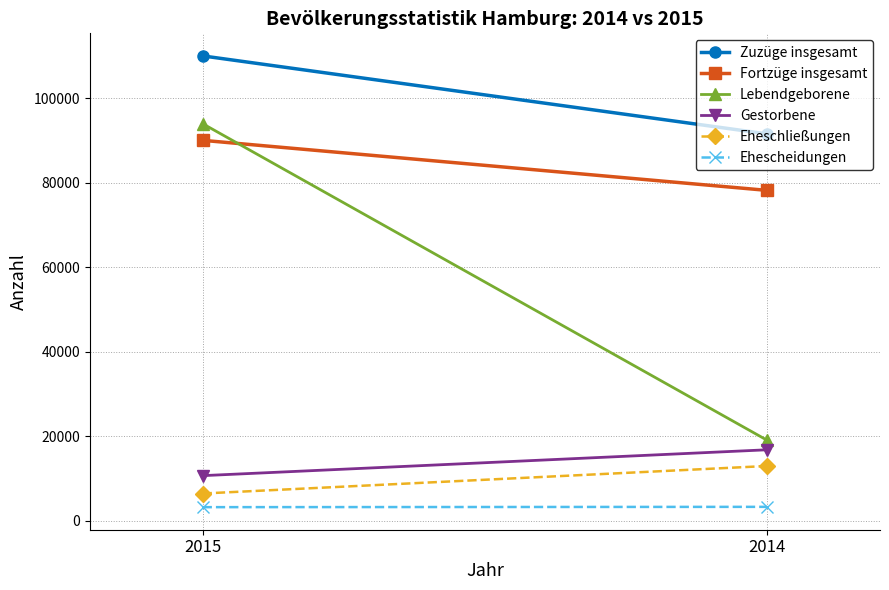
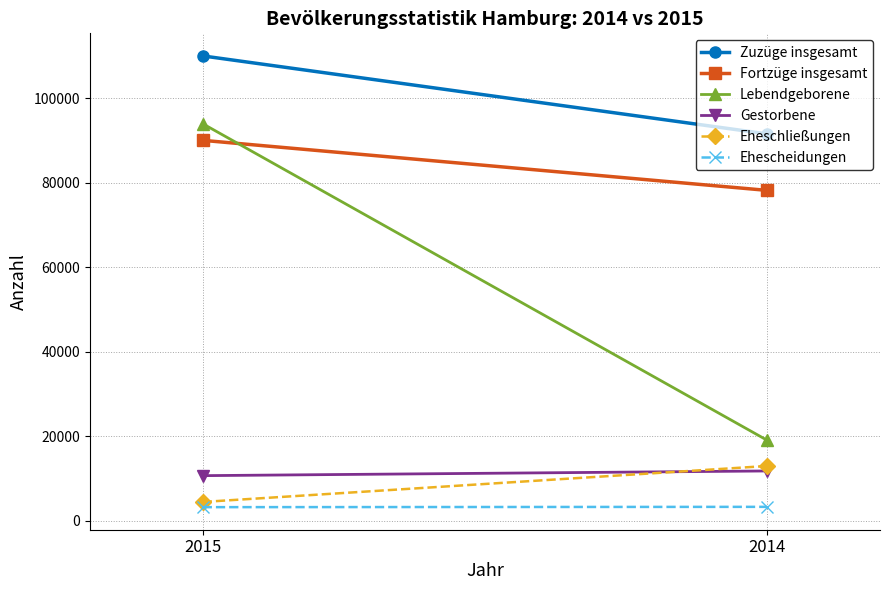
Eheschließungen, 2015: 6000 -> 4000
Gestorbene, 2014: 17000 -> 12000
